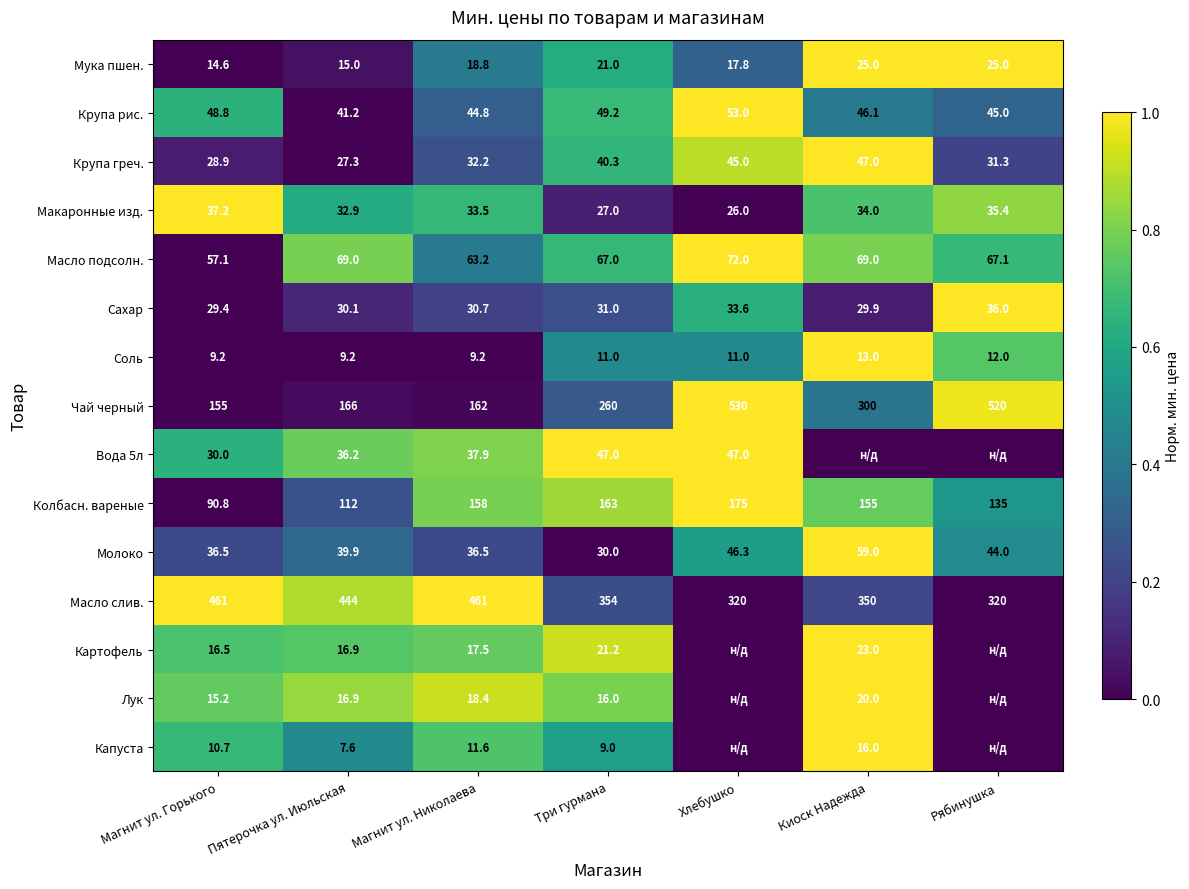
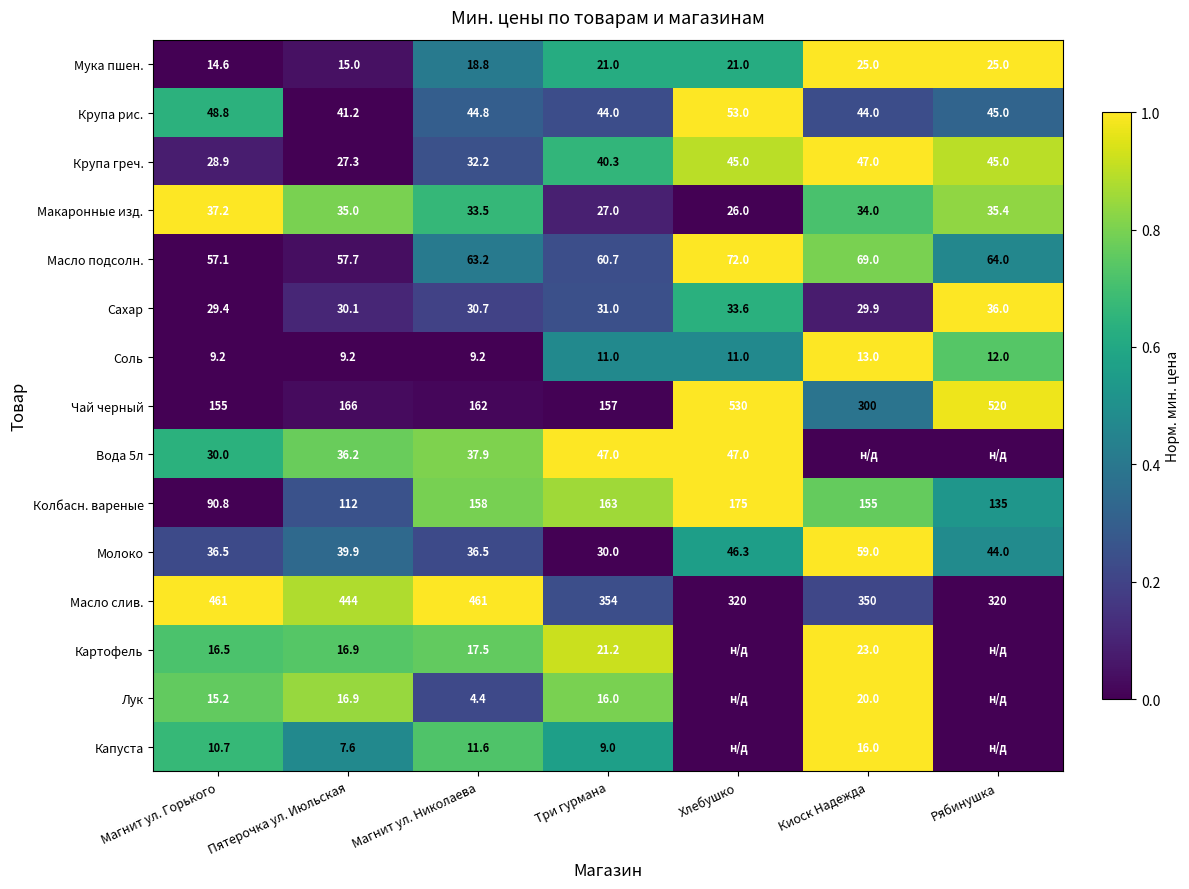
Мука пшен., Хлебушко: 17.8 -> 21.0
Крупа рис., Три гурмана: 49.2 -> 44.0
Крупа рис., Киоск Надежда: 46.1 -> 44.0
Крупа греч., Рябинушка: 31.3 -> 45.0
Макаронные изд., Пятерочка ул. Июльская: 32.9 -> 35.0
Масло подсолн., Пятерочка ул. Июльская: 69.0 -> 57.7
Масло подсолн., Три гурмана: 67.0 -> 60.7
Масло подсолн., Рябинушка: 67.1 -> 64.0
Чай черный, Три гурмана: 260 -> 157
Лук, Магнит ул. Николаева: 18.4 -> 4.4
